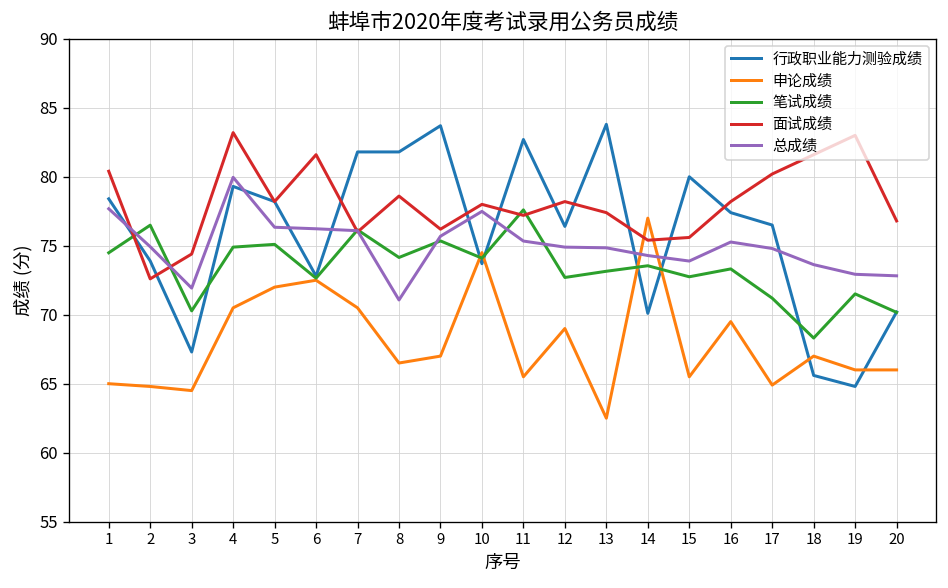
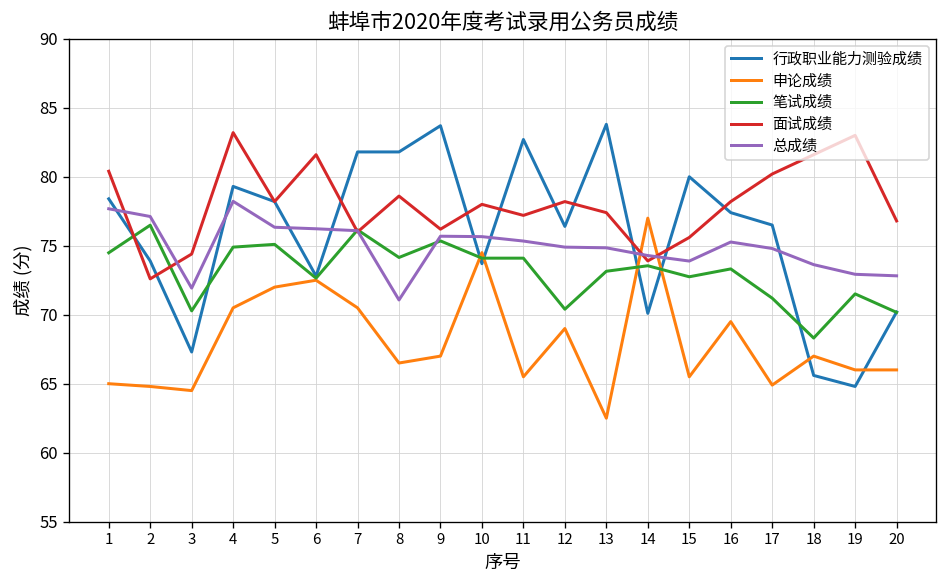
总成绩, 2: 74.9 -> 77.1
总成绩, 4: 80.0 -> 78.2
总成绩, 10: 77.5 -> 75.7
笔试成绩, 11: 77.6 -> 74.1
笔试成绩, 12: 72.7 -> 70.4
面试成绩, 14: 75.4 -> 73.9
